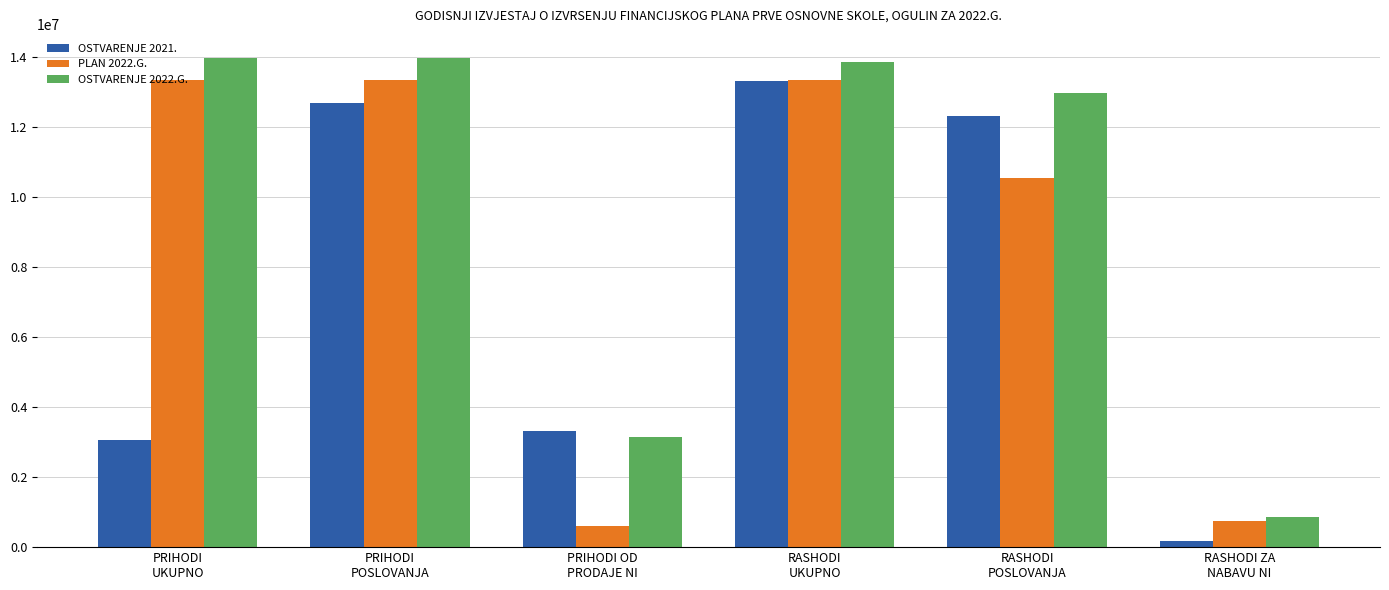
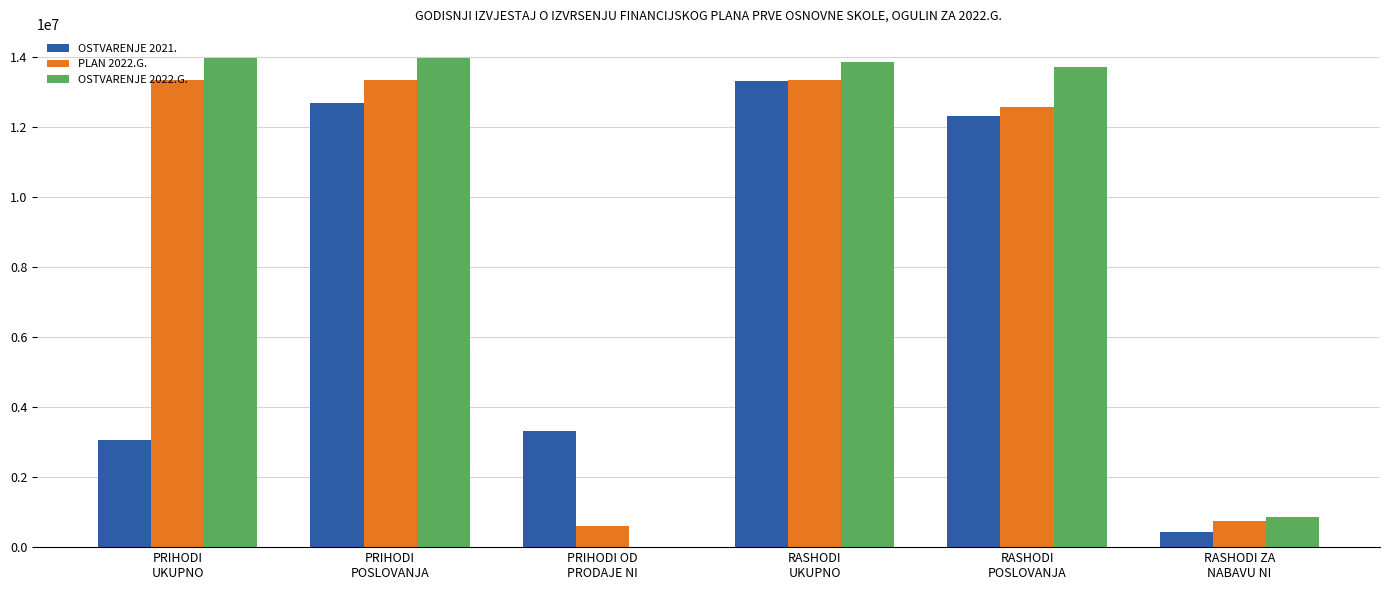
OSTVARENJE 2022.G., PRIHODI OD PRODAJE NI: 3100000 -> 0
PLAN 2022.G., RASHODI POSLOVANJA: 10600000 -> 12600000
OSTVARENJE 2022.G., RASHODI POSLOVANJA: 13000000 -> 13700000
OSTVARENJE 2021., RASHODI ZA NABAVU NI: 200000 -> 400000
